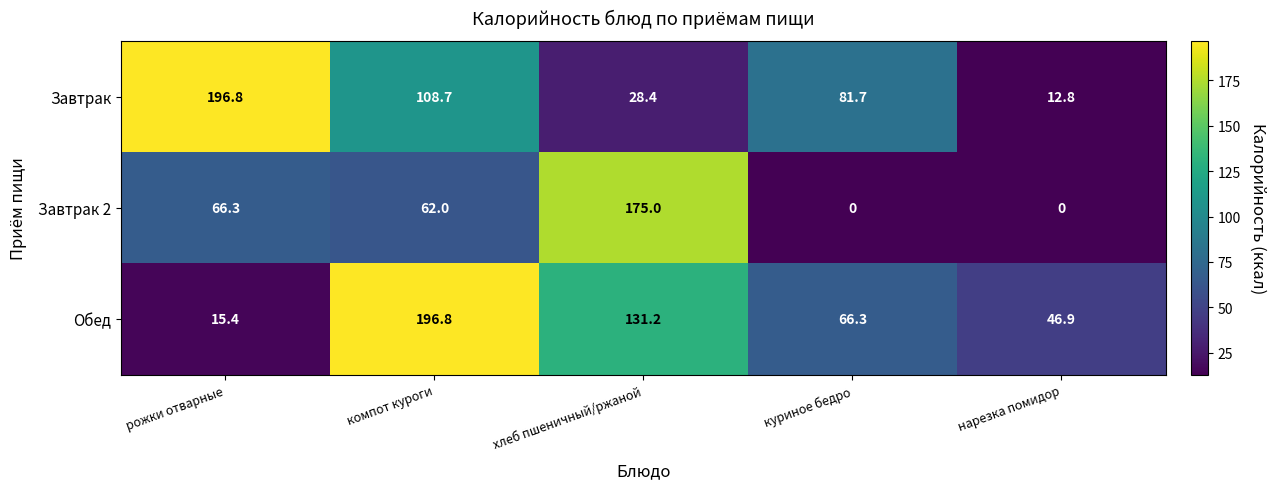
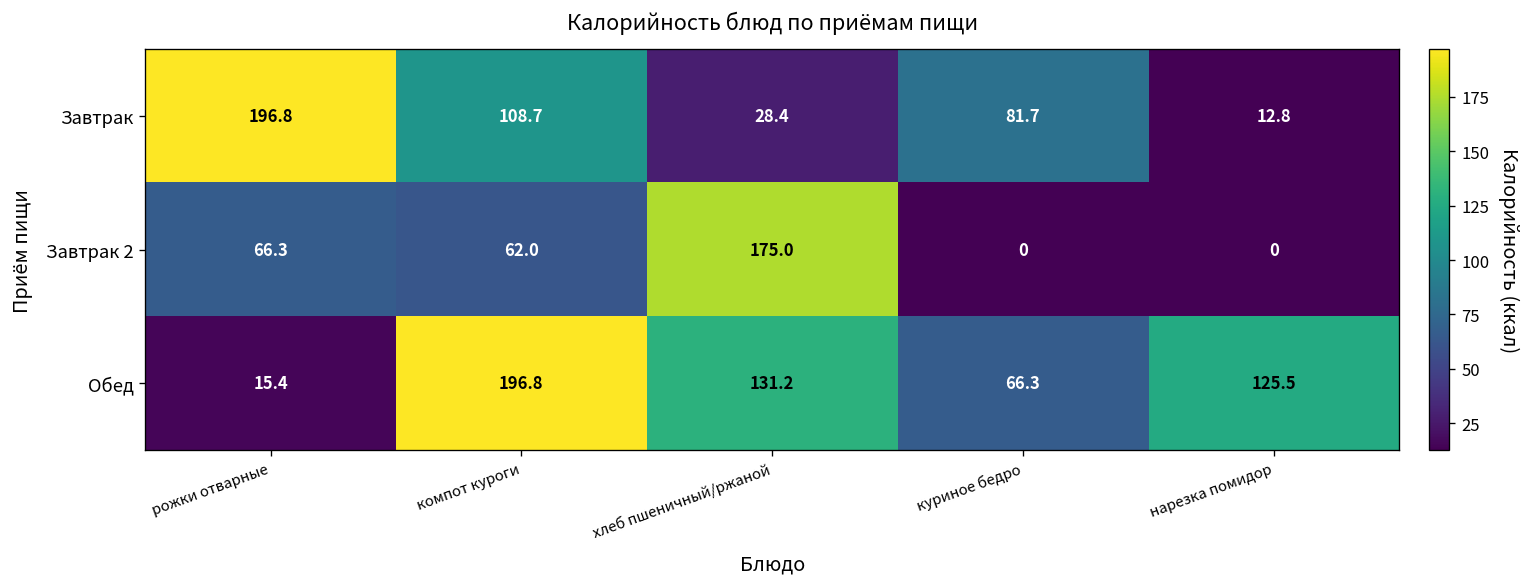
Обед, нарезка помидор: 46.9 -> 125.5
